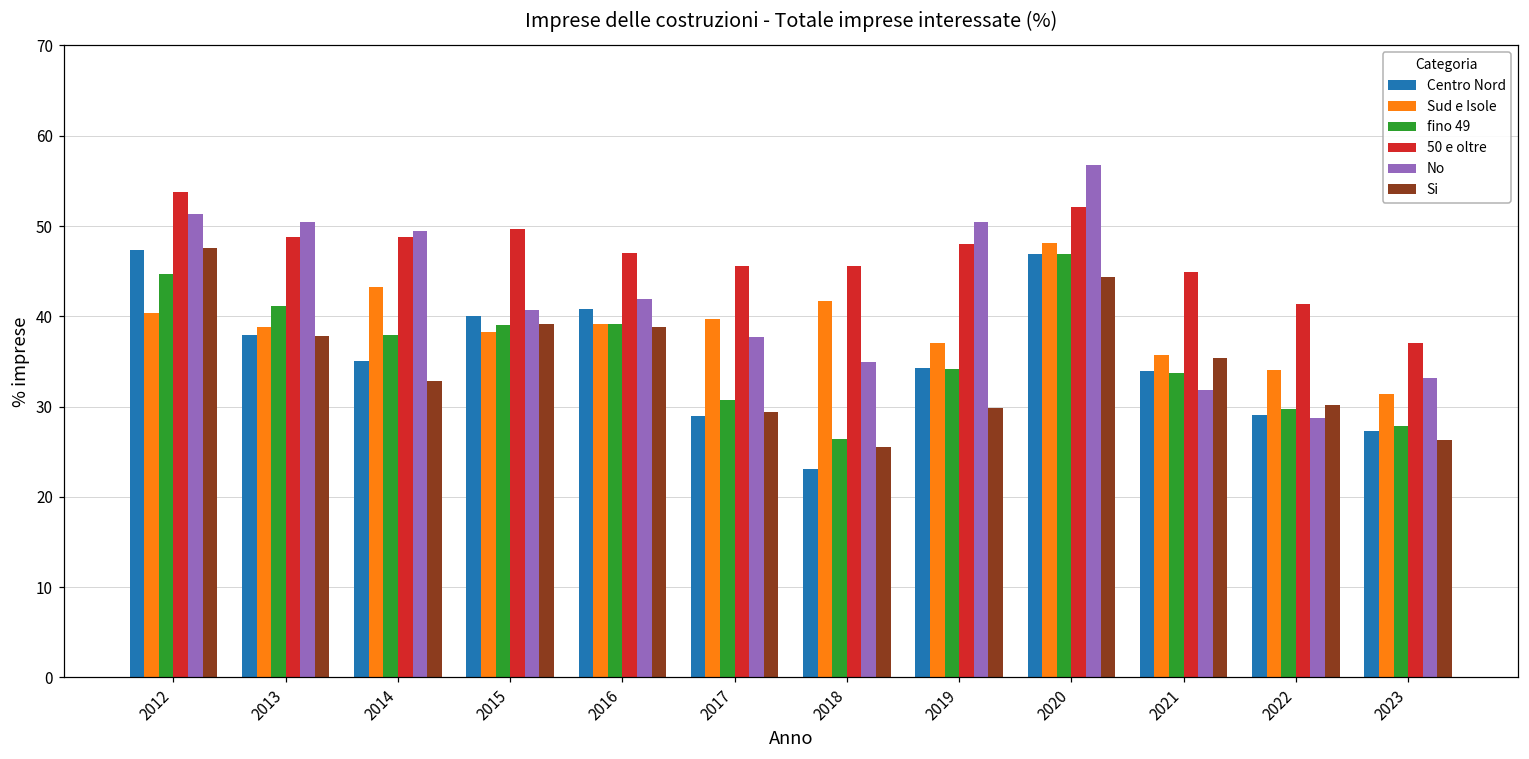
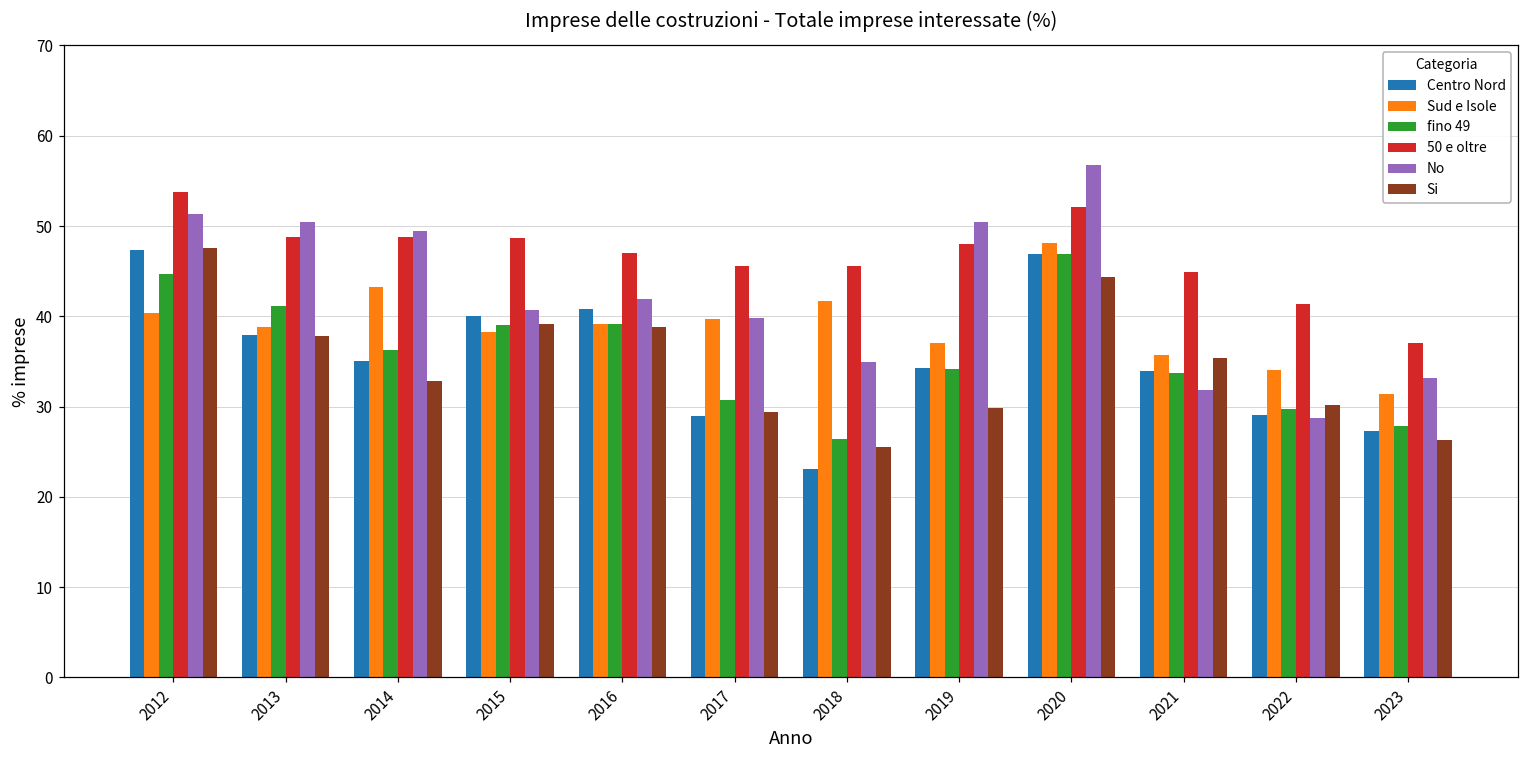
fino 49, 2014: 38 -> 36
50 e oltre, 2015: 50 -> 49
No, 2017: 38 -> 40
